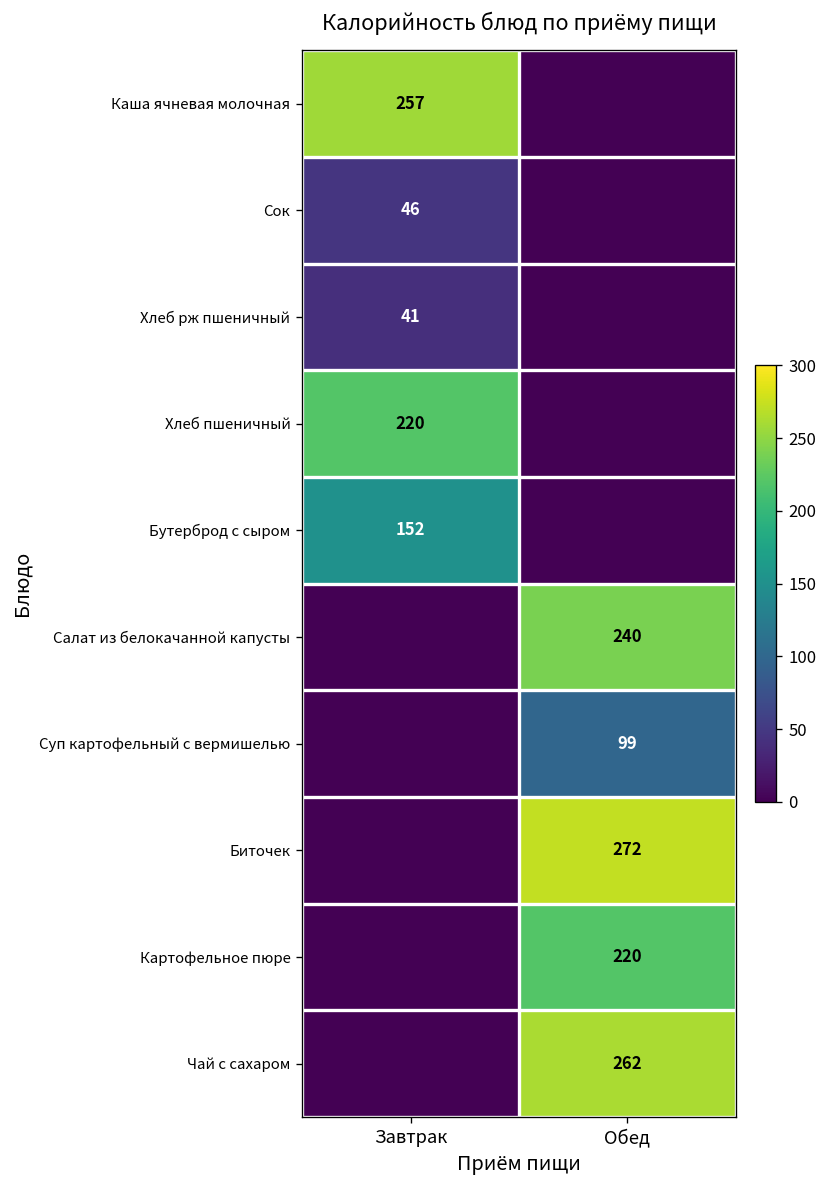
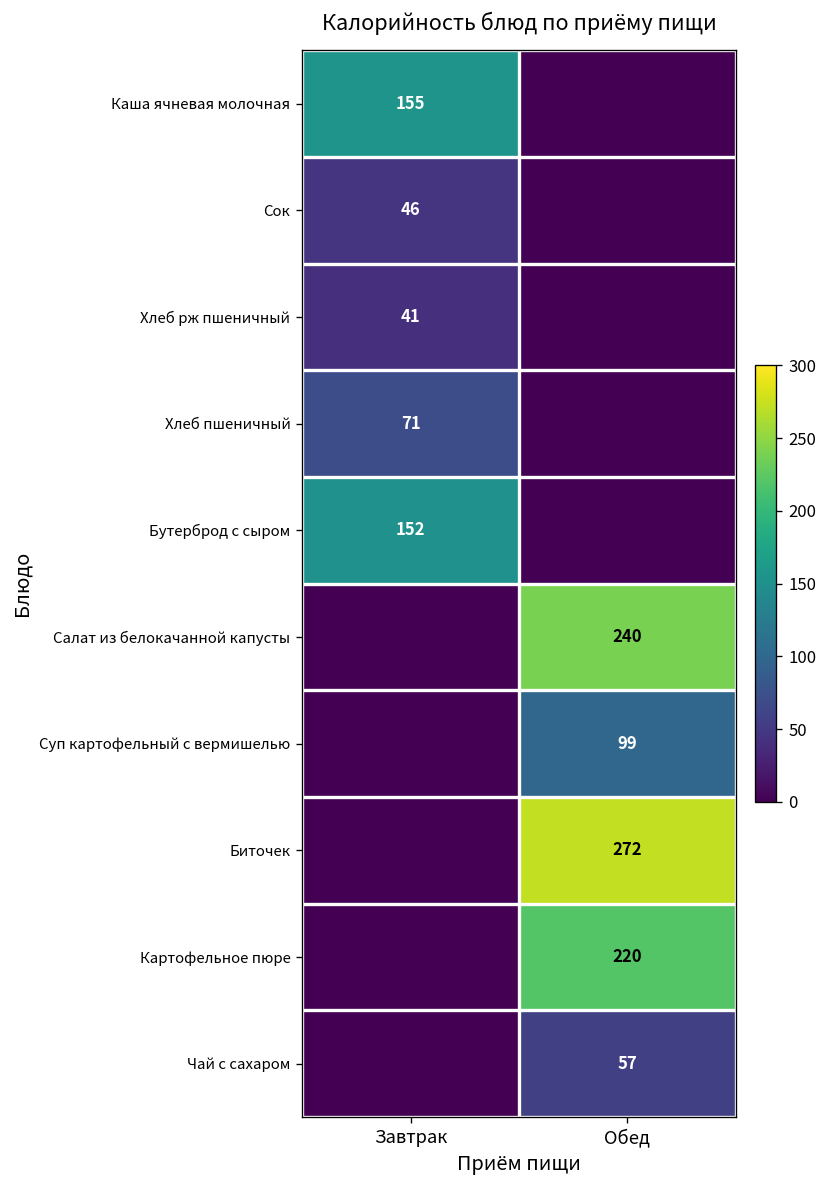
Каша ячневая молочная, Завтрак: 257 -> 155
Хлеб пшеничный, Завтрак: 220 -> 71
Чай с сахаром, Обед: 262 -> 57
